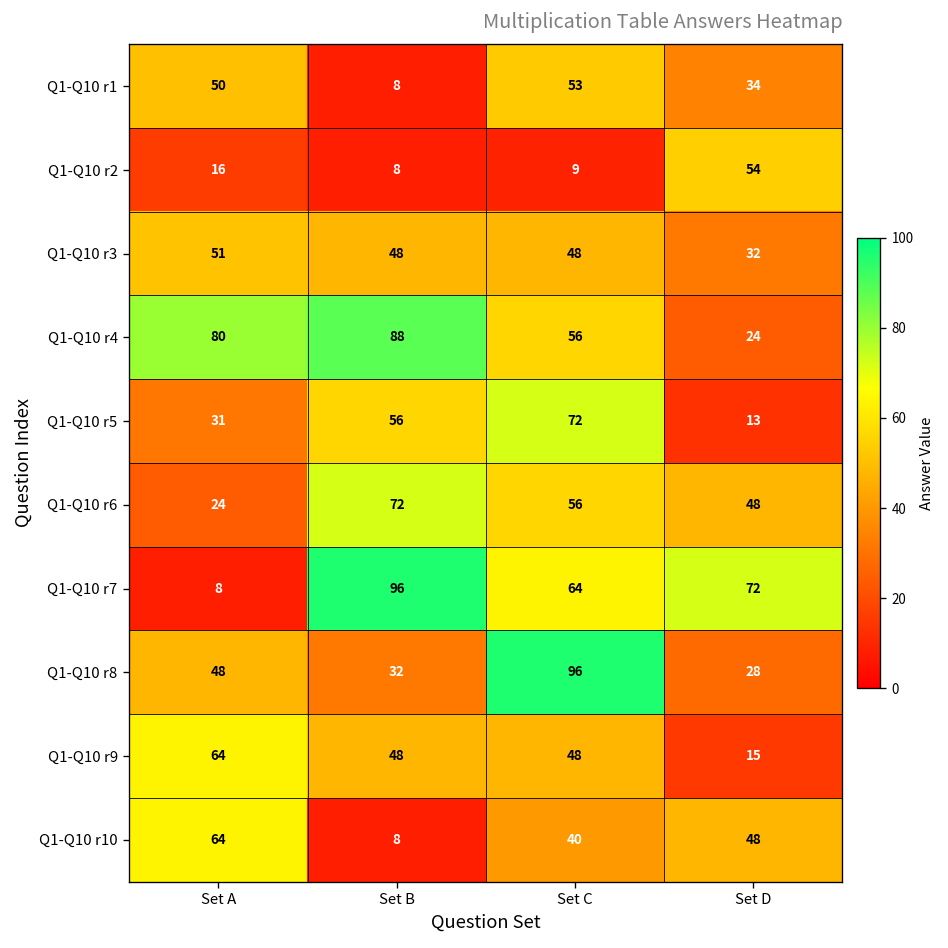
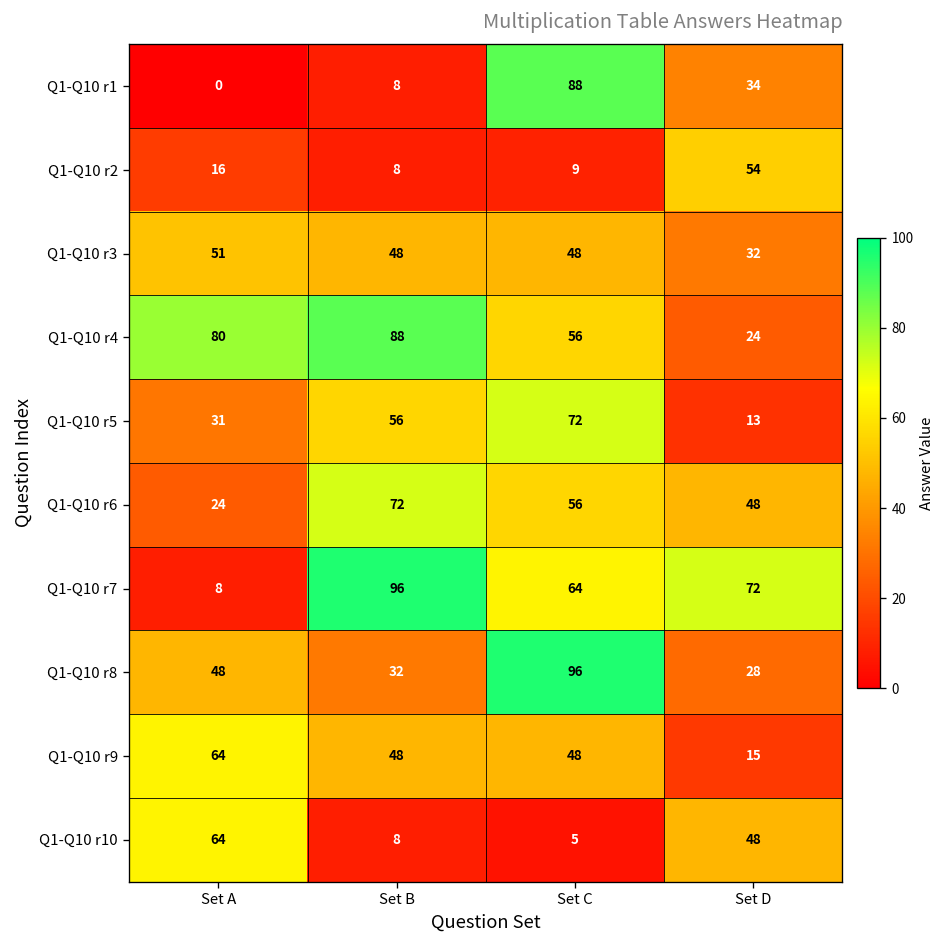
Q1-Q10 r1, Set A: 50 -> 0
Q1-Q10 r1, Set C: 53 -> 88
Q1-Q10 r10, Set C: 40 -> 5
